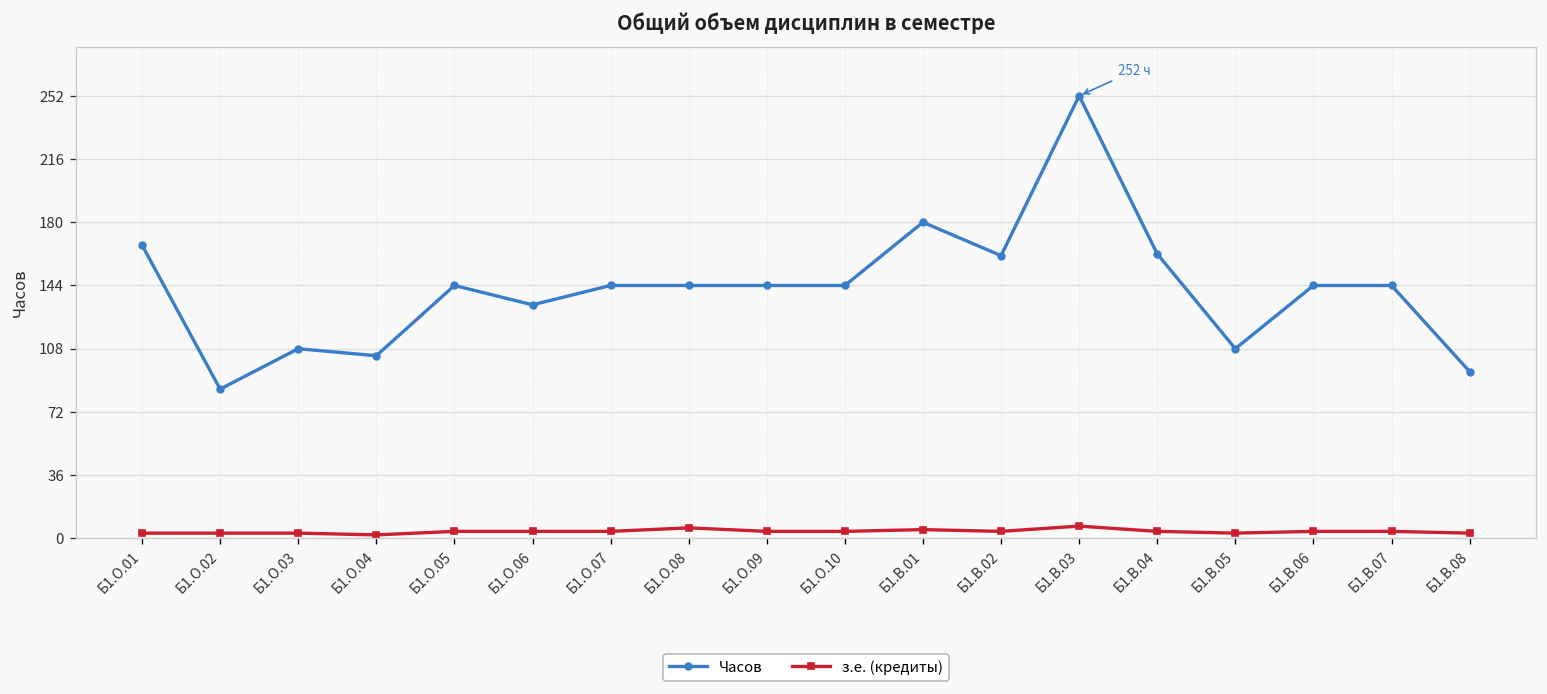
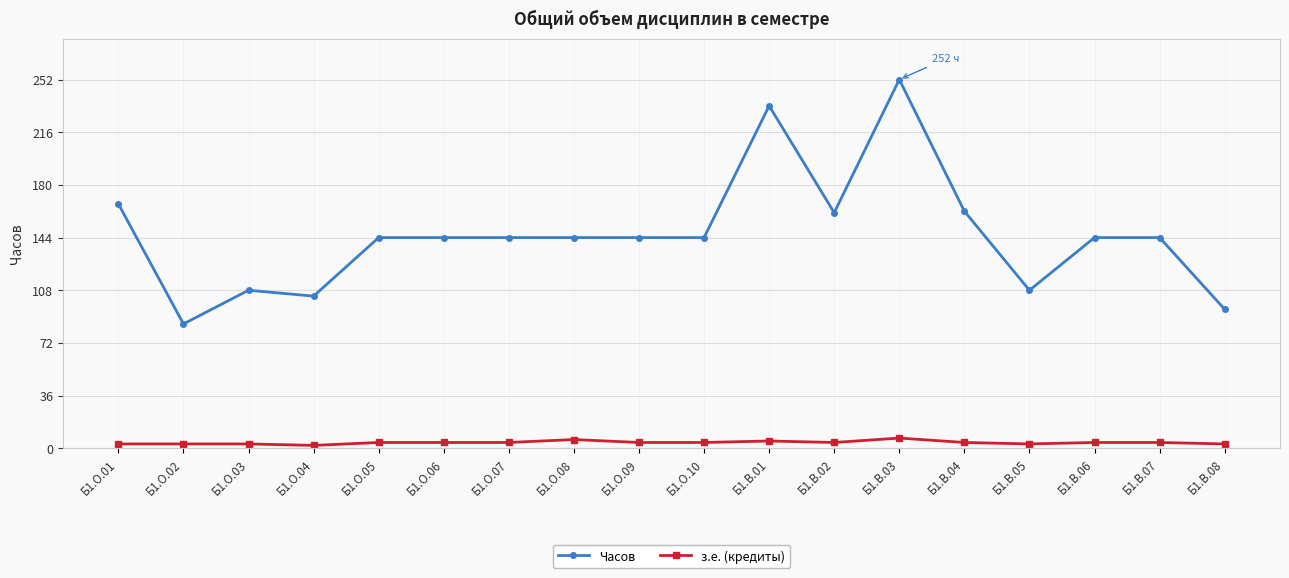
Часов, Б1.О.06: 133 -> 144
Часов, Б1.В.01: 180 -> 234
